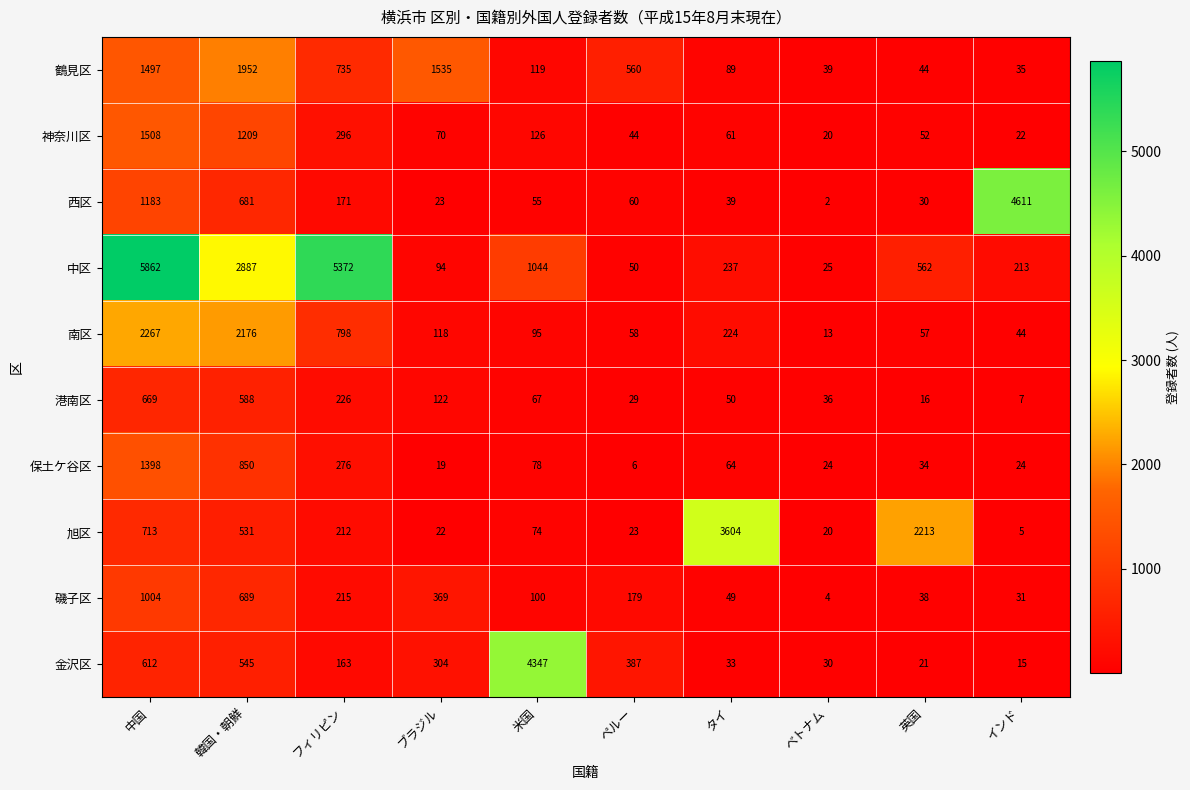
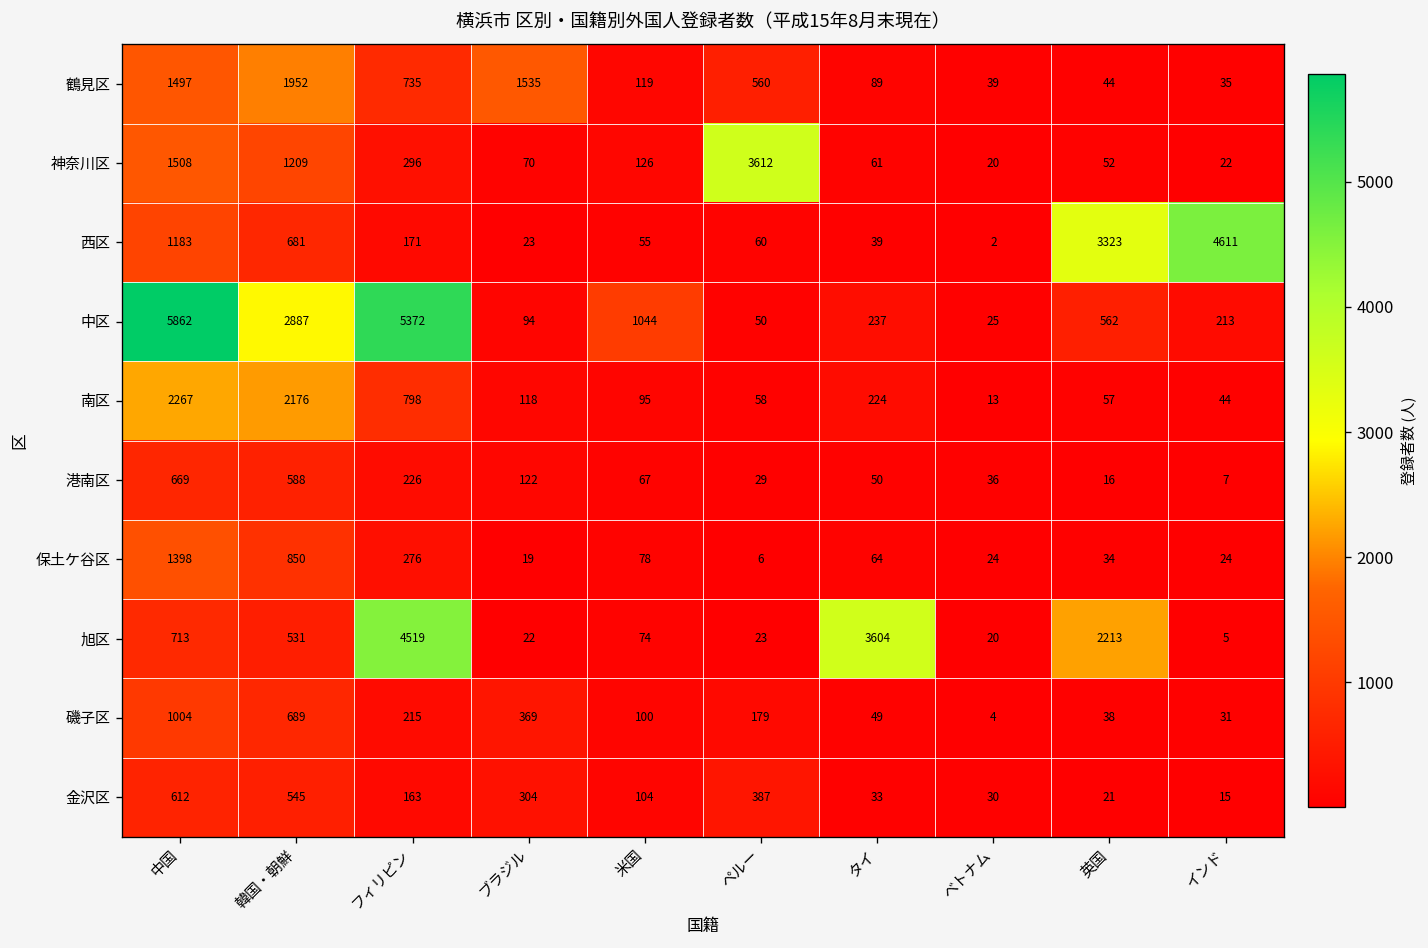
神奈川区, ペルー: 44 -> 3612
西区, 英国: 30 -> 3323
旭区, フィリピン: 212 -> 4519
金沢区, 米国: 4347 -> 104
